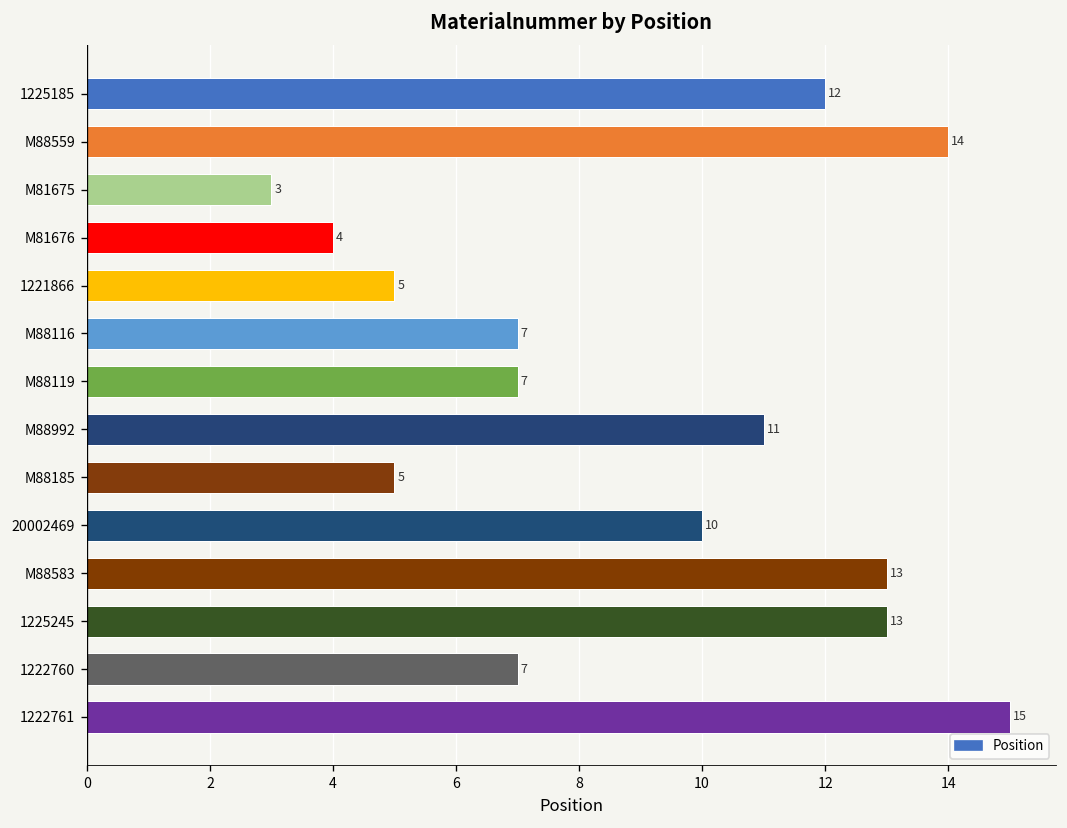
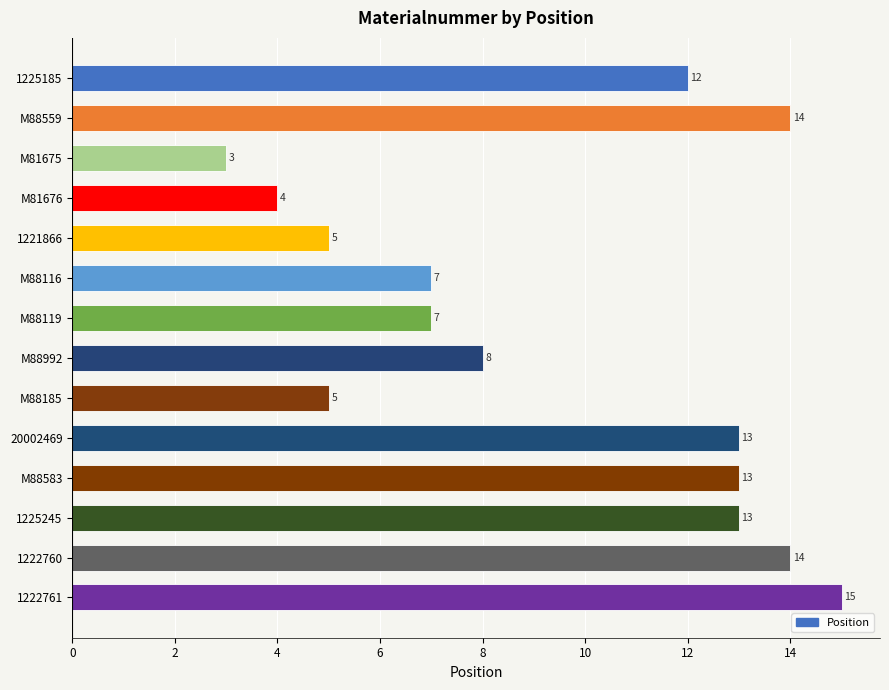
M88992: 11 -> 8
20002469: 10 -> 13
1222760: 7 -> 14
